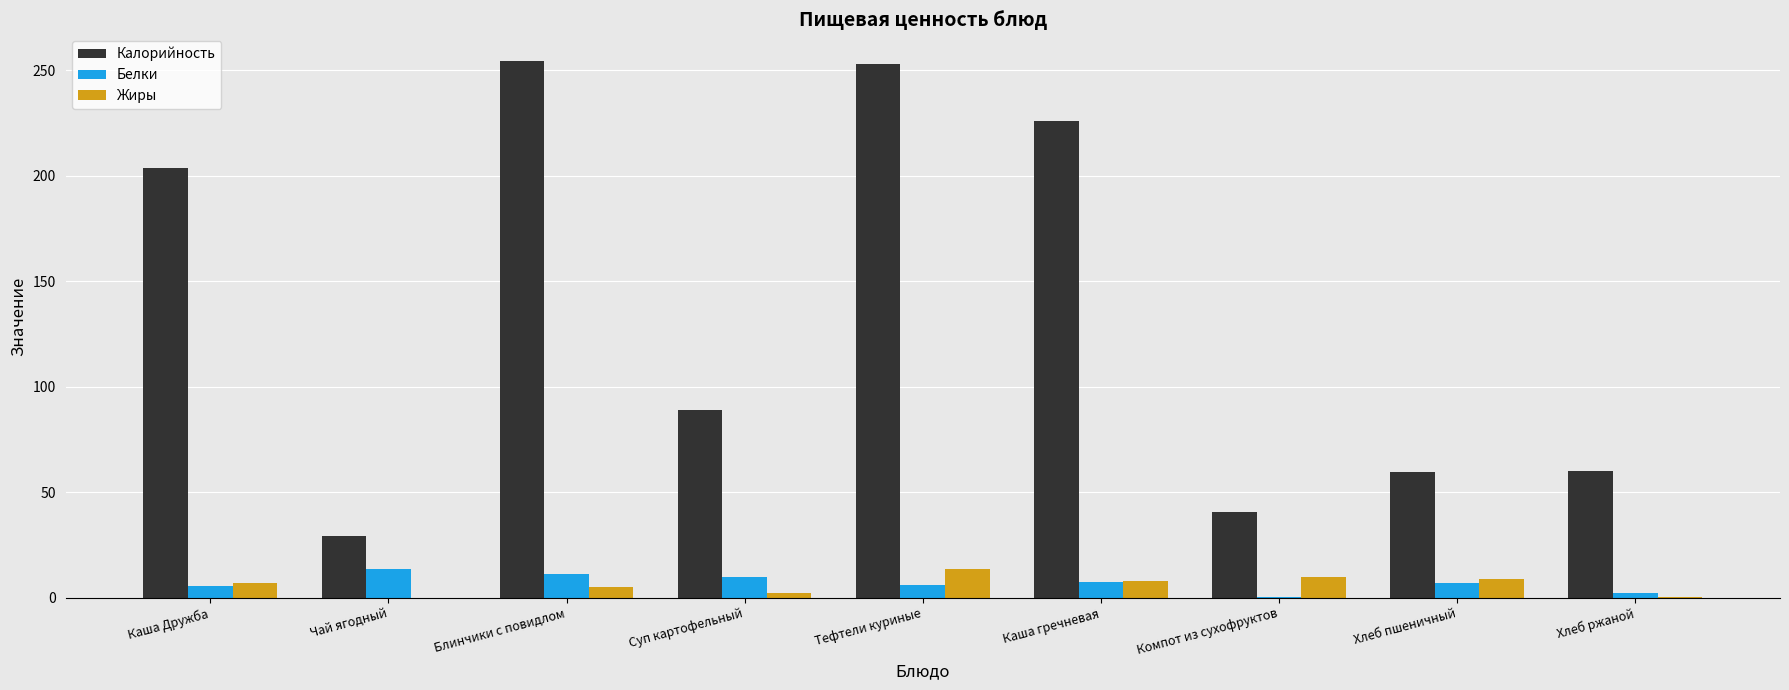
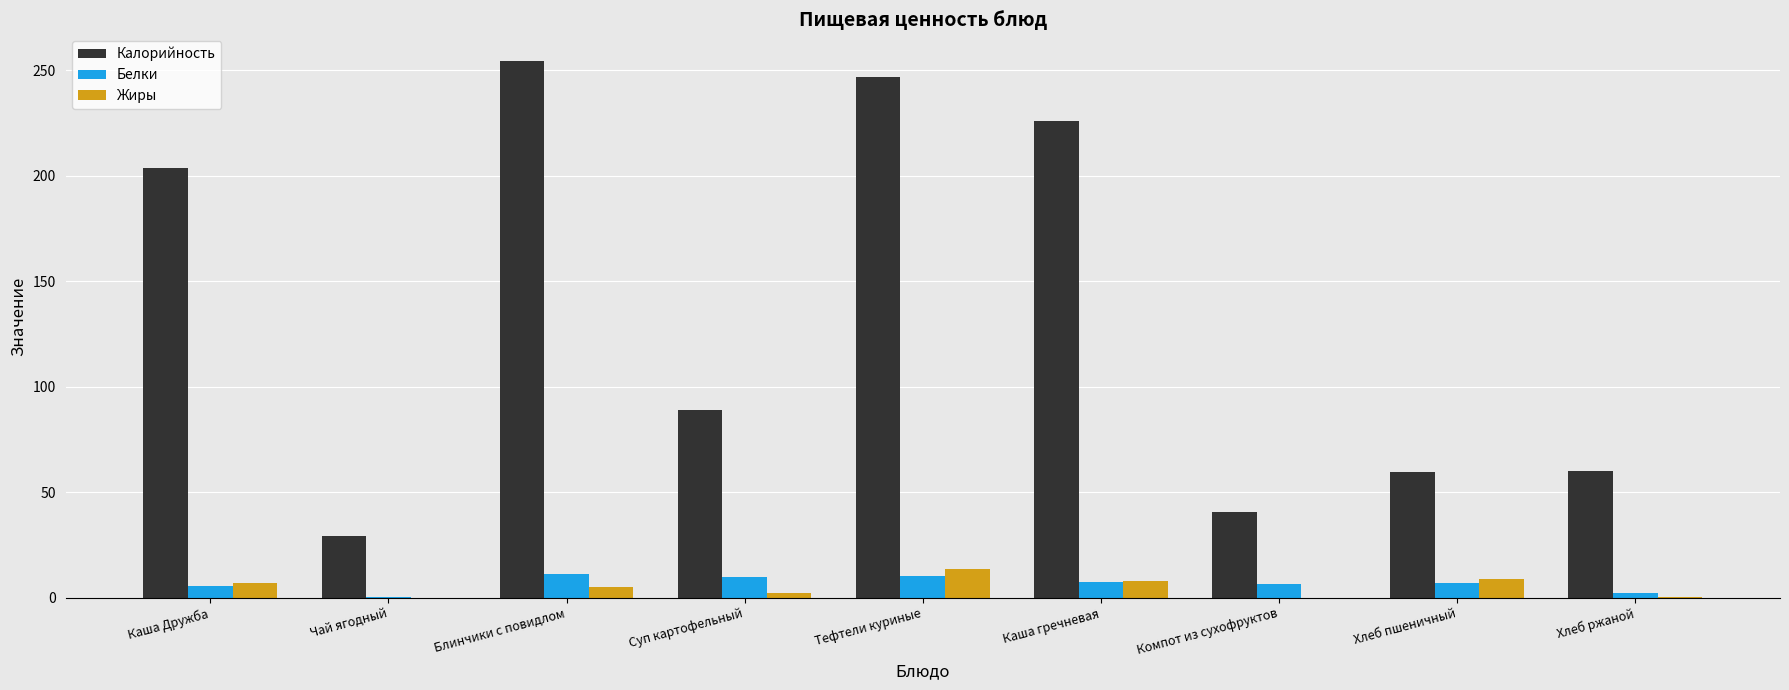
Белки, Чай ягодный: 13 -> 0
Калорийность, Тефтели куриные: 253 -> 247
Белки, Тефтели куриные: 6 -> 10
Белки, Компот из сухофруктов: 0 -> 6
Жиры, Компот из сухофруктов: 10 -> 0
